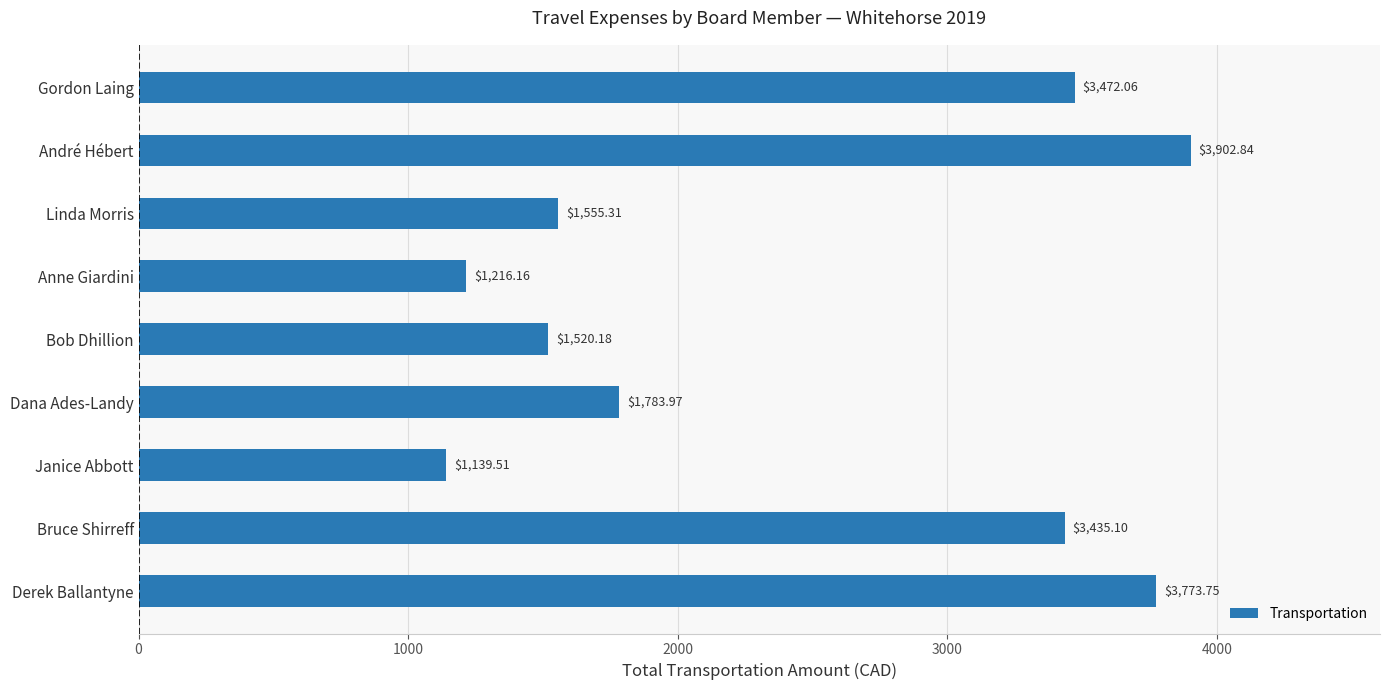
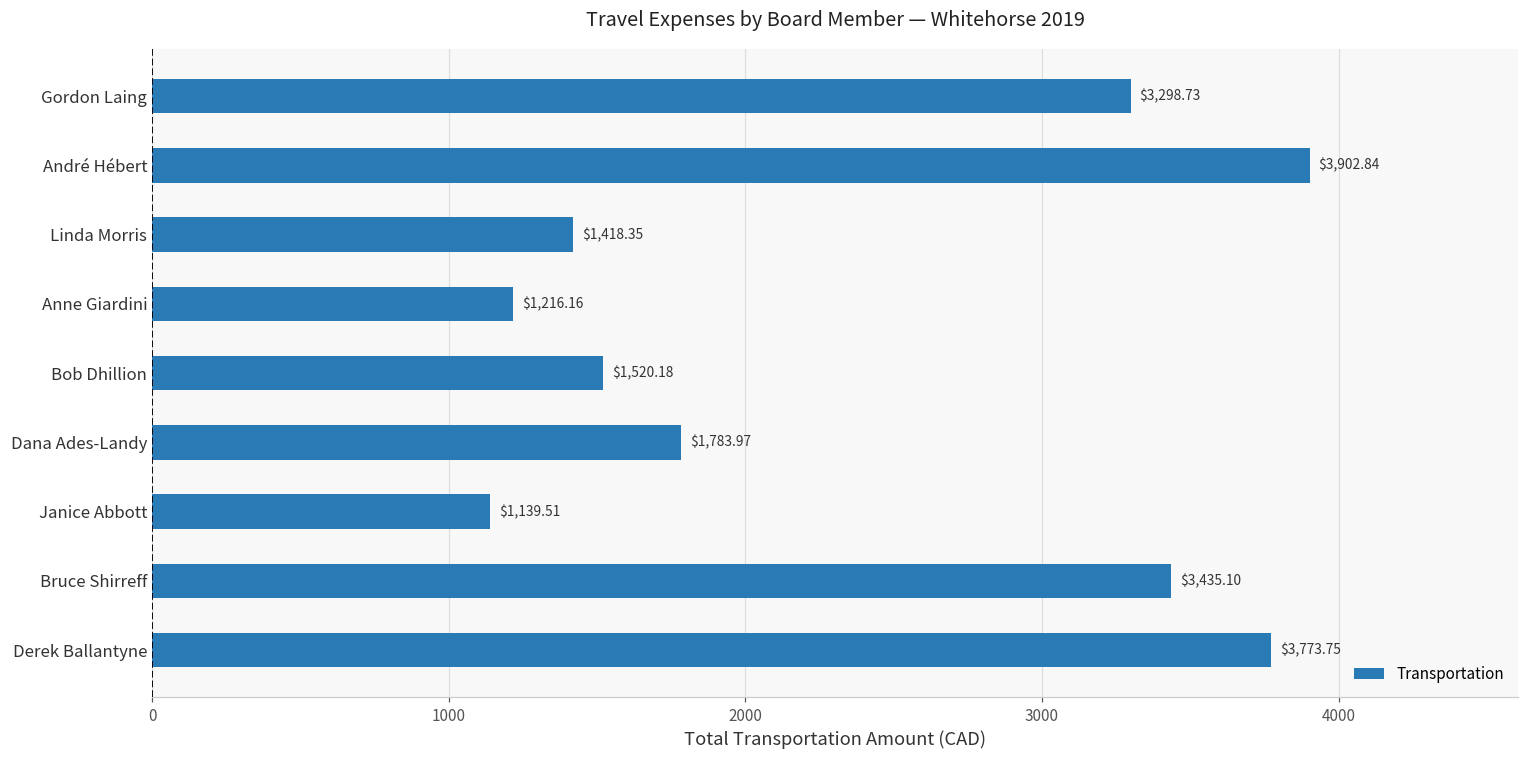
Gordon Laing: $3,472.06 -> $3,298.73
Linda Morris: $1,555.31 -> $1,418.35
